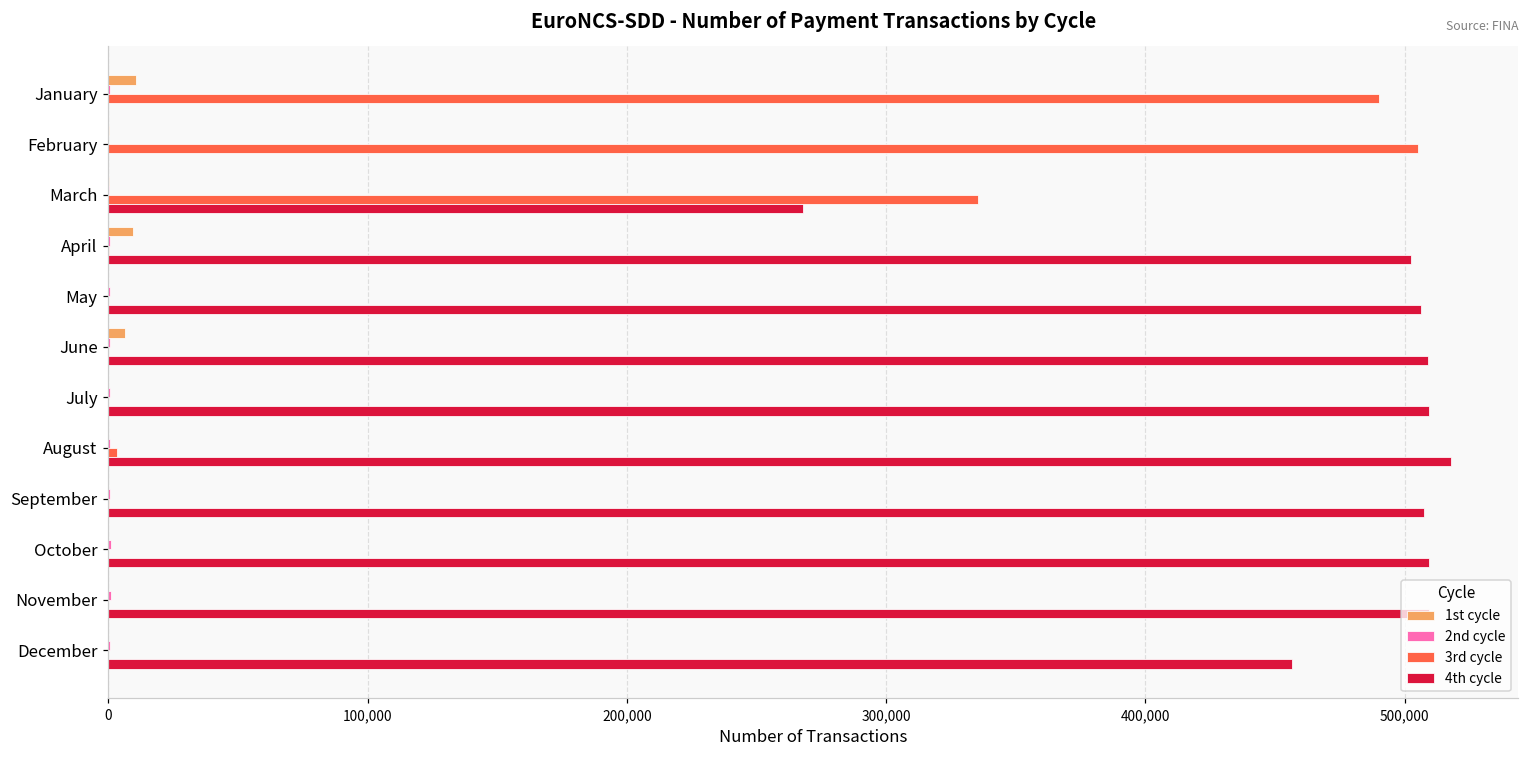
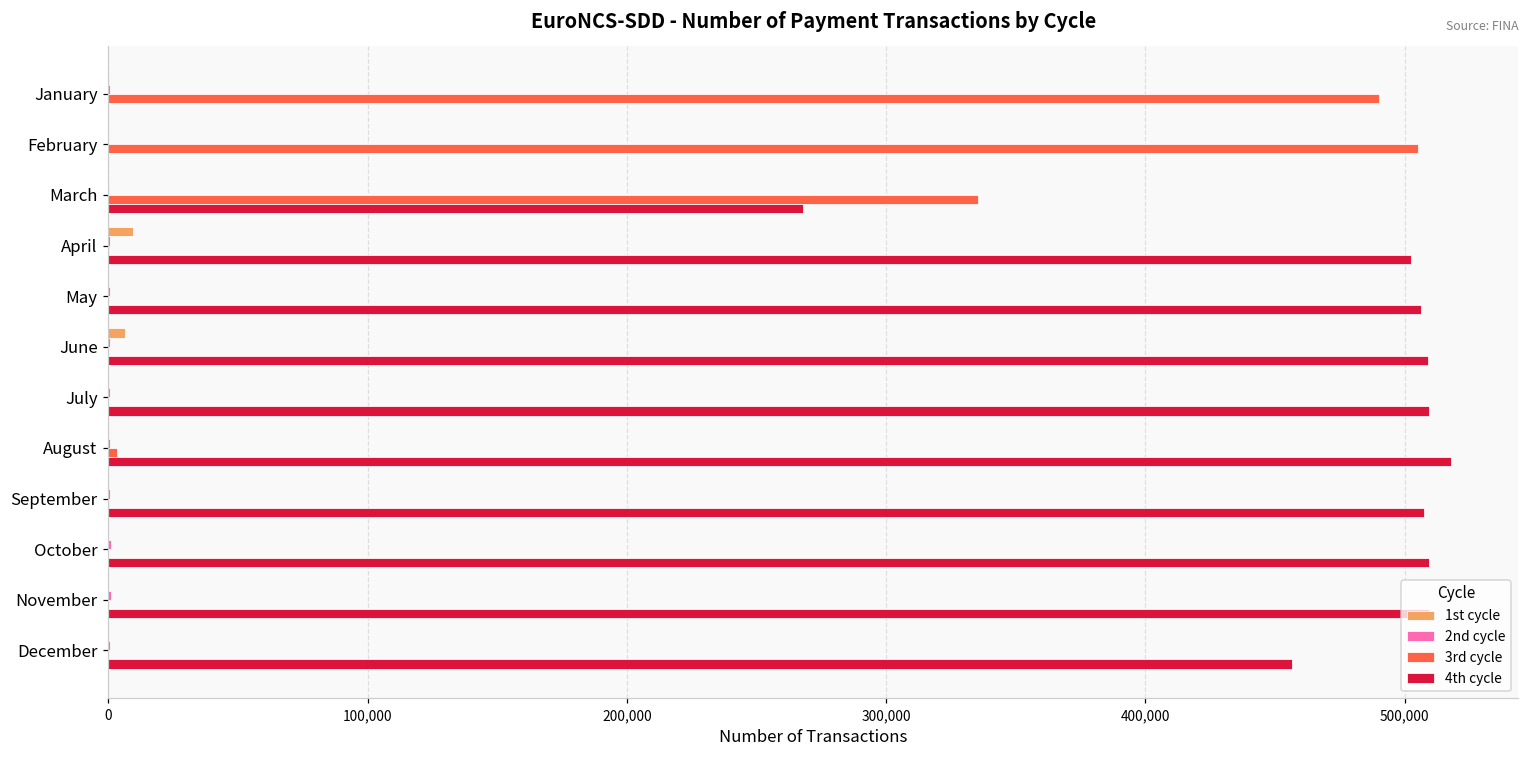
1st cycle, January: 11,000 -> 0
